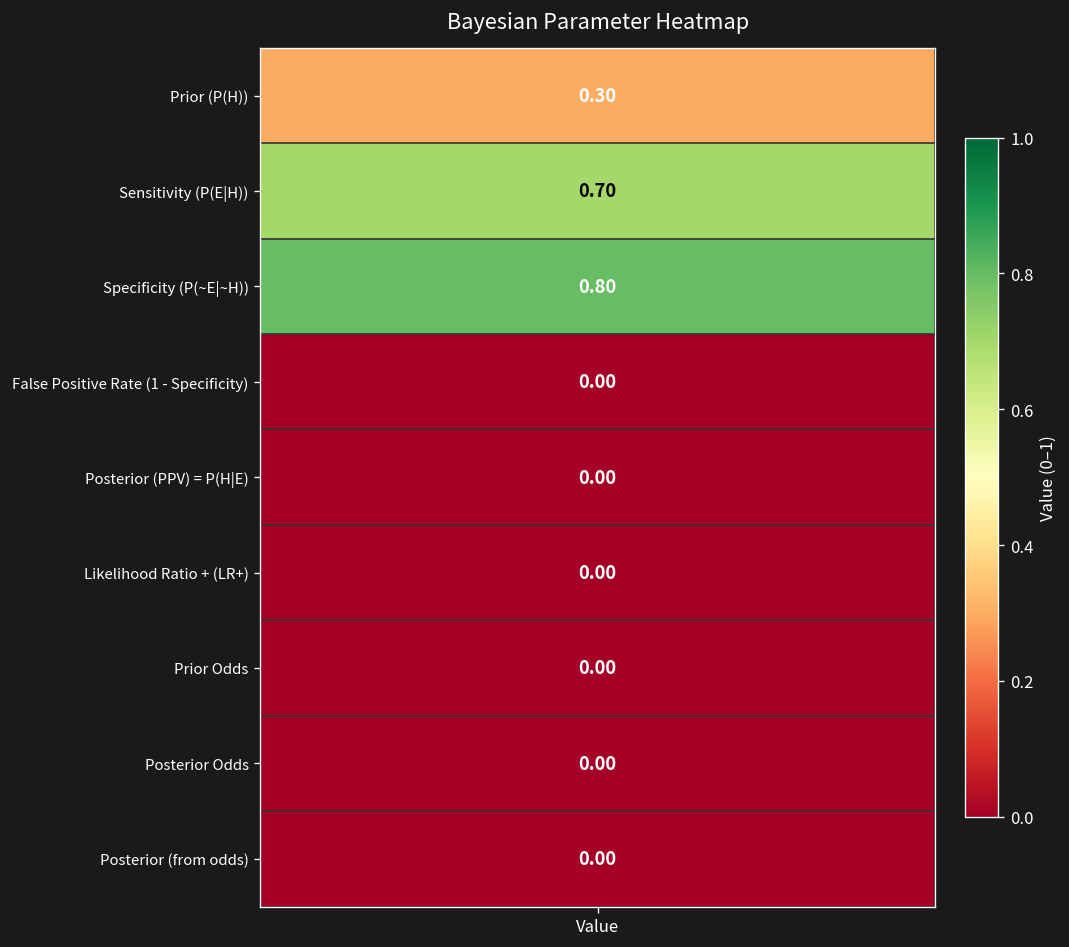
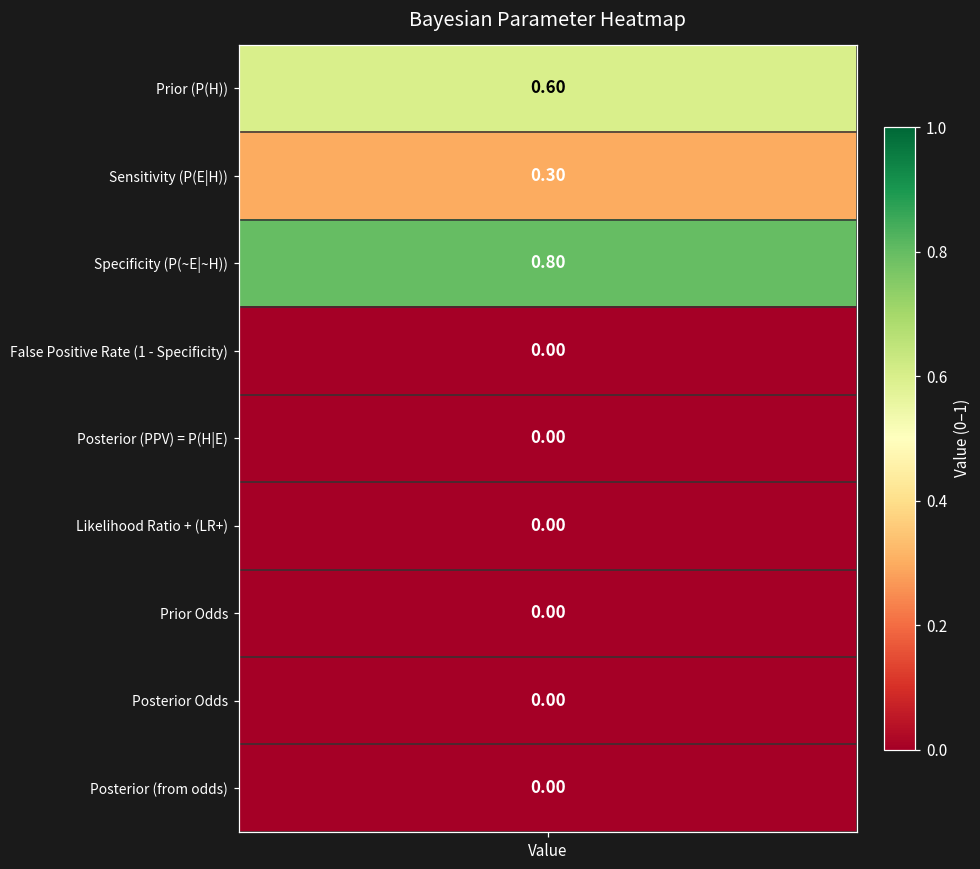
Prior (P(H)), Value: 0.30 -> 0.60
Sensitivity (P(E|H)), Value: 0.70 -> 0.30
